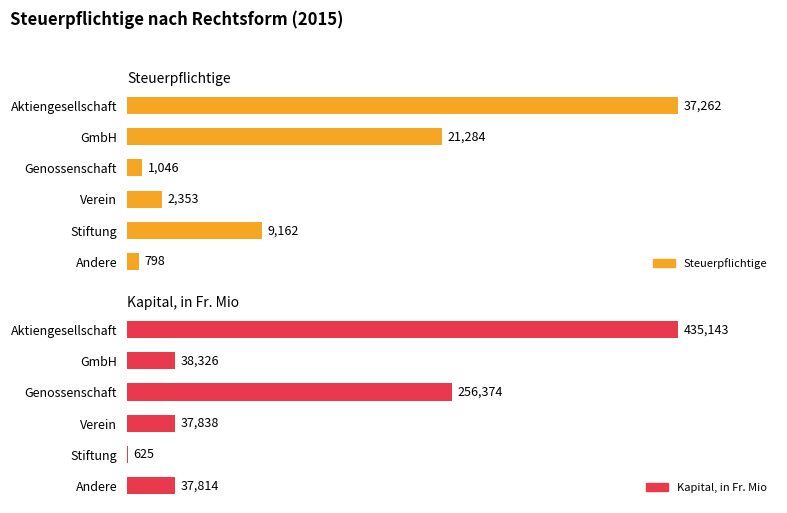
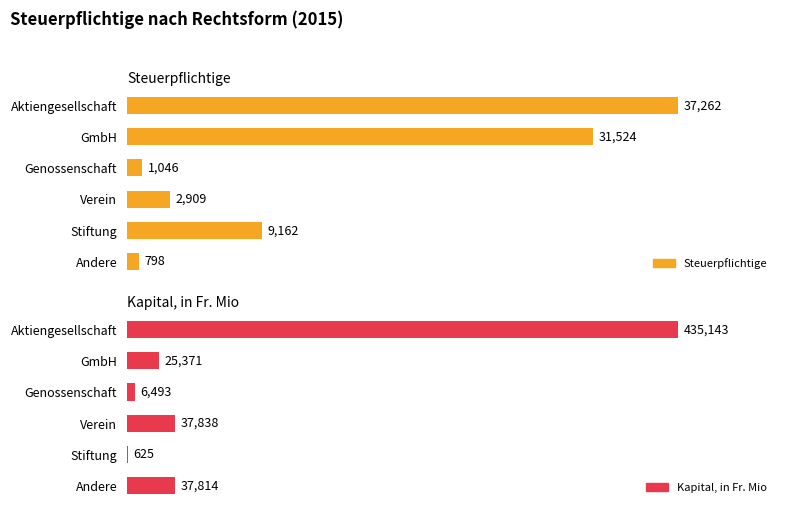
Steuerpflichtige, GmbH: 21,284 -> 31,524
Steuerpflichtige, Verein: 2,353 -> 2,909
Kapital, in Fr. Mio, GmbH: 38,326 -> 25,371
Kapital, in Fr. Mio, Genossenschaft: 256,374 -> 6,493
